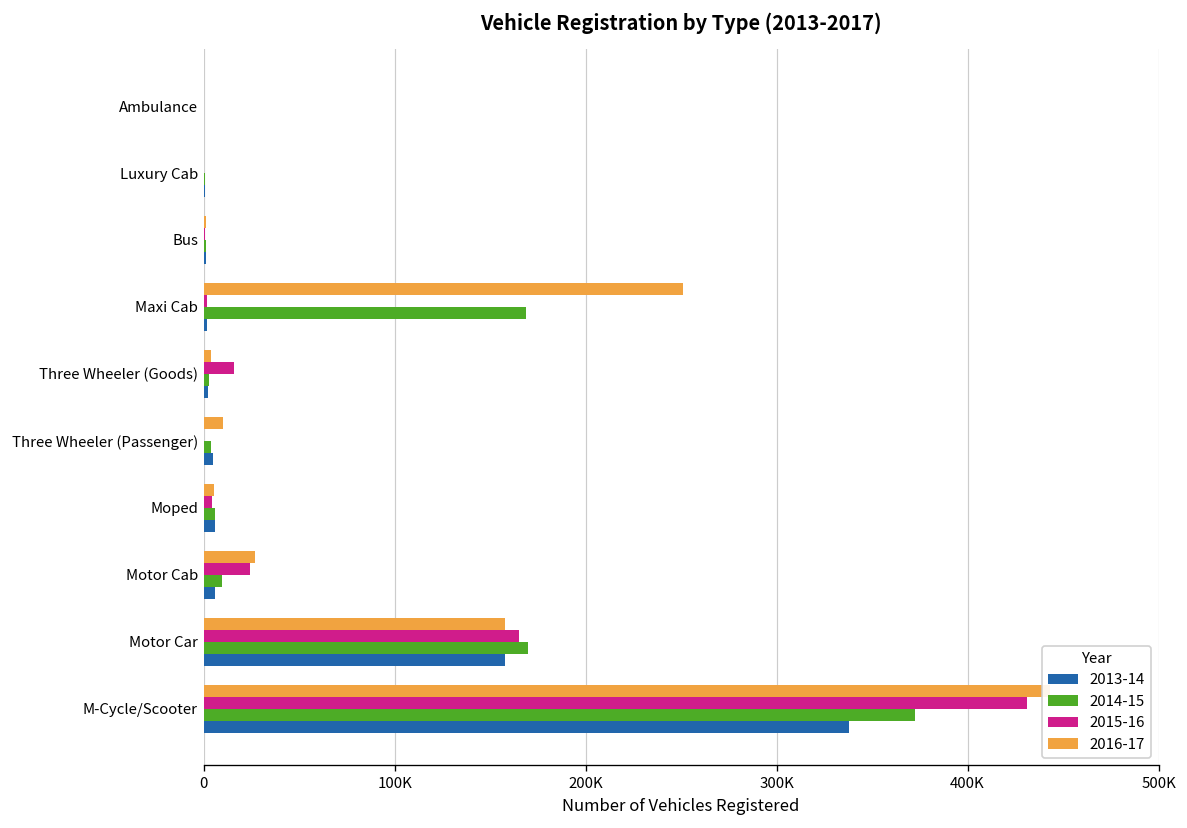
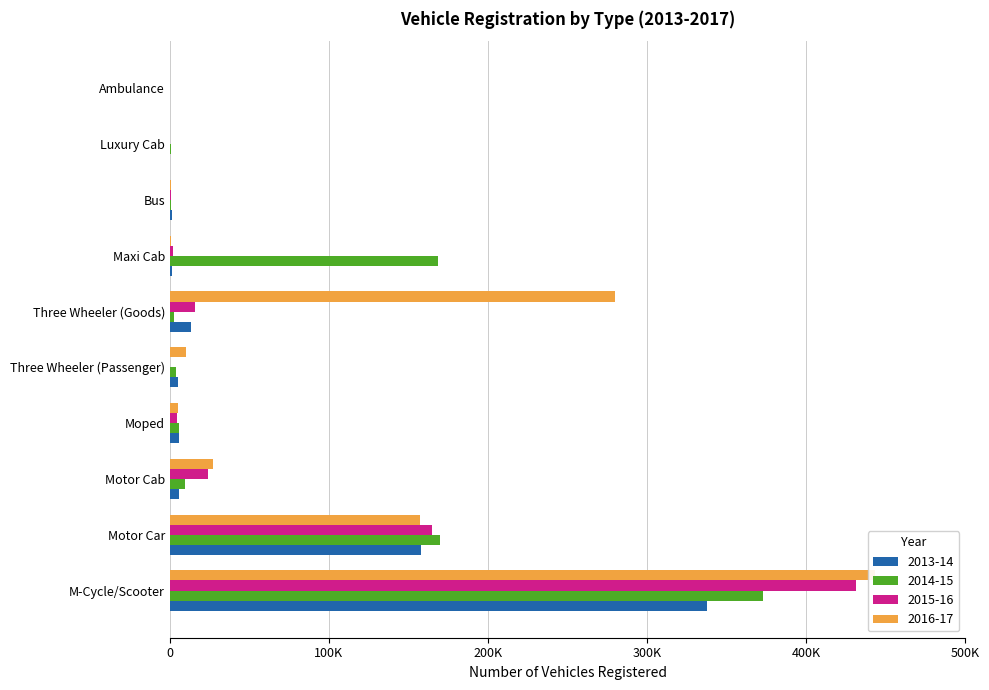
2016-17, Maxi Cab: 251000 -> 1000
2016-17, Three Wheeler (Goods): 4000 -> 280000
2013-14, Three Wheeler (Goods): 2000 -> 13000
